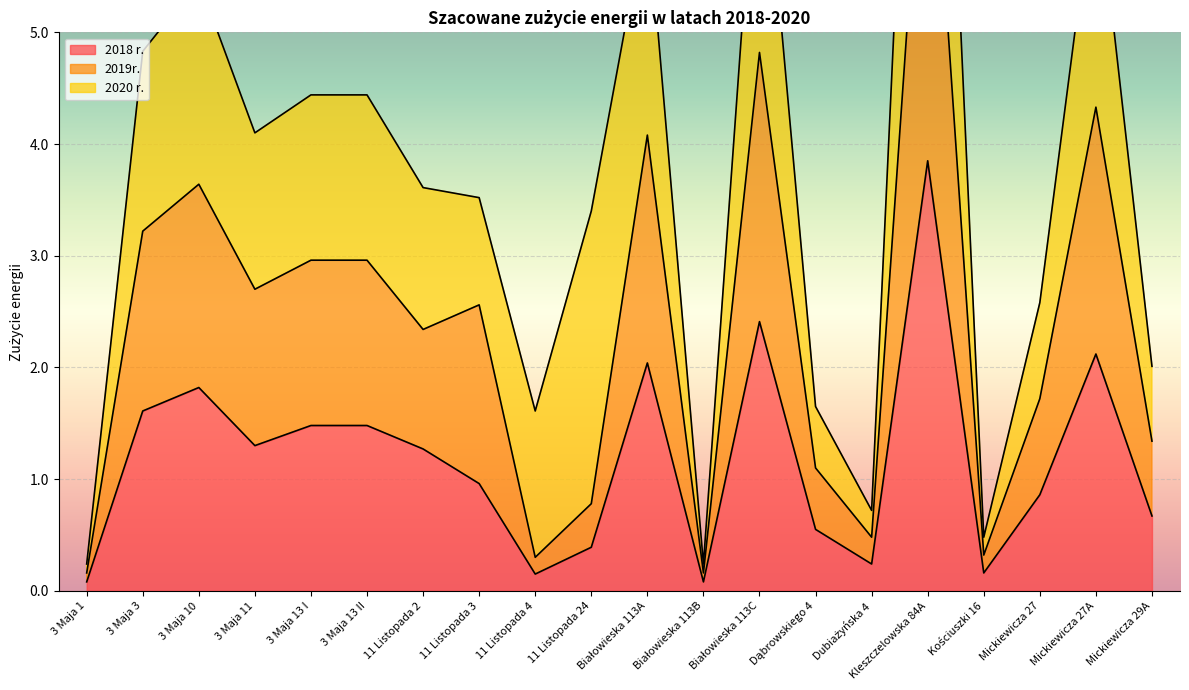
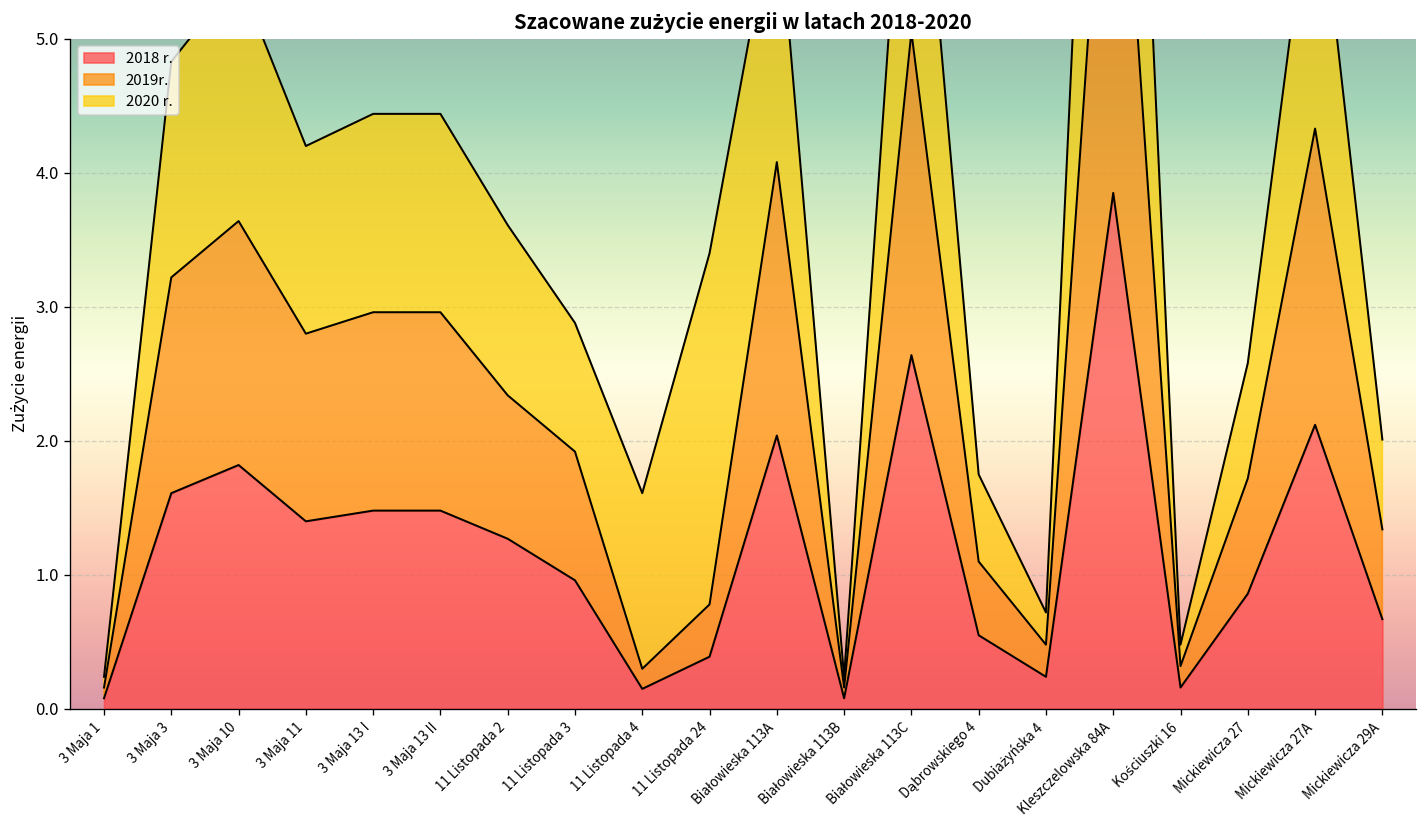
2018 r., 3 Maja 11: 1.3 -> 1.4
2019r., 11 Listopada 3: 1.60 -> 0.96
2018 r., Białowieska 113C: 2.41 -> 2.64
2020 r., Dąbrowskiego 4: 0.55 -> 0.65
